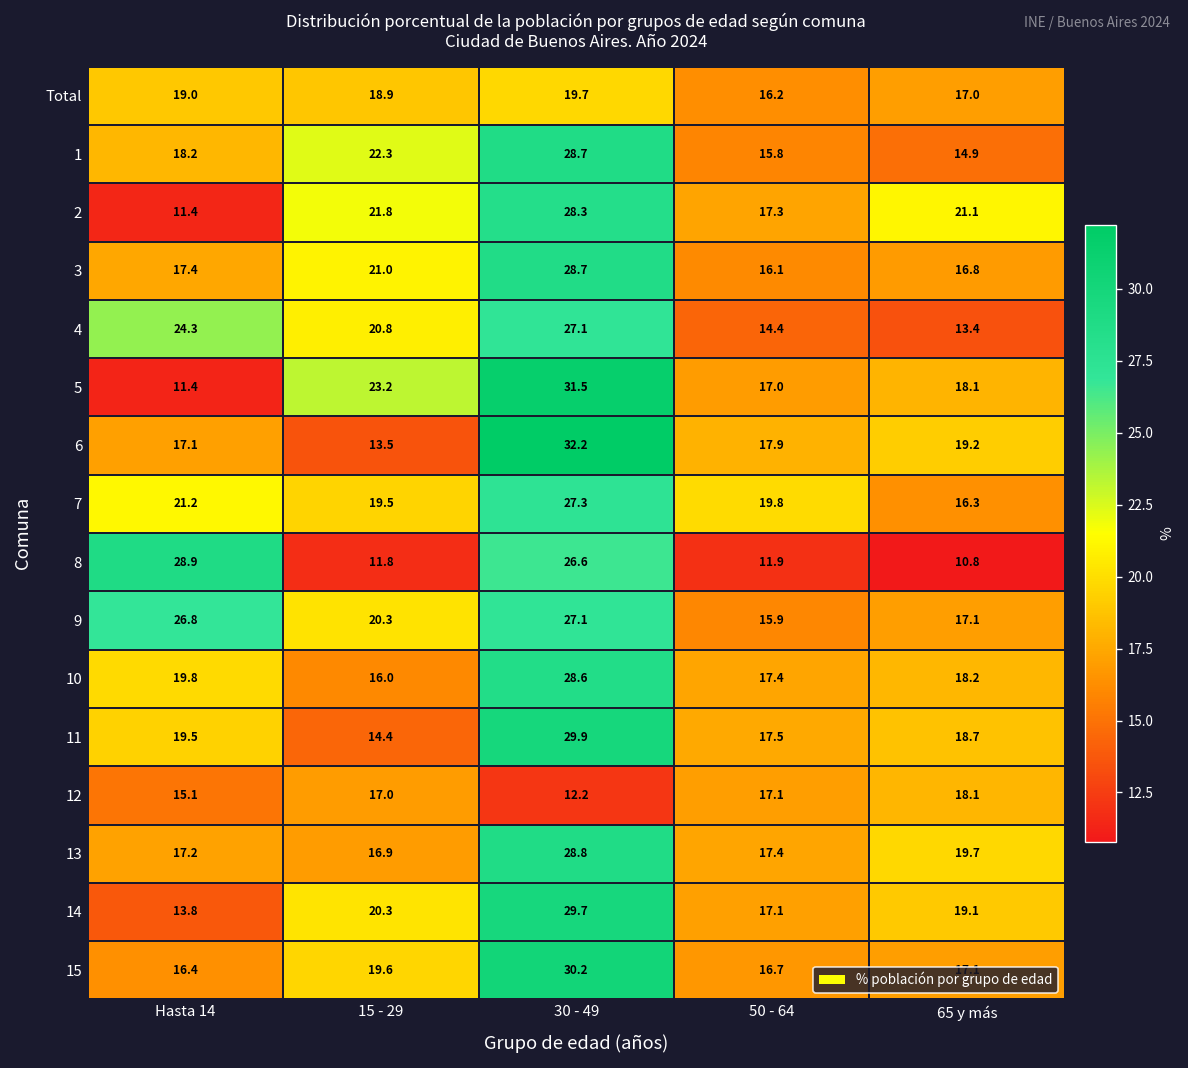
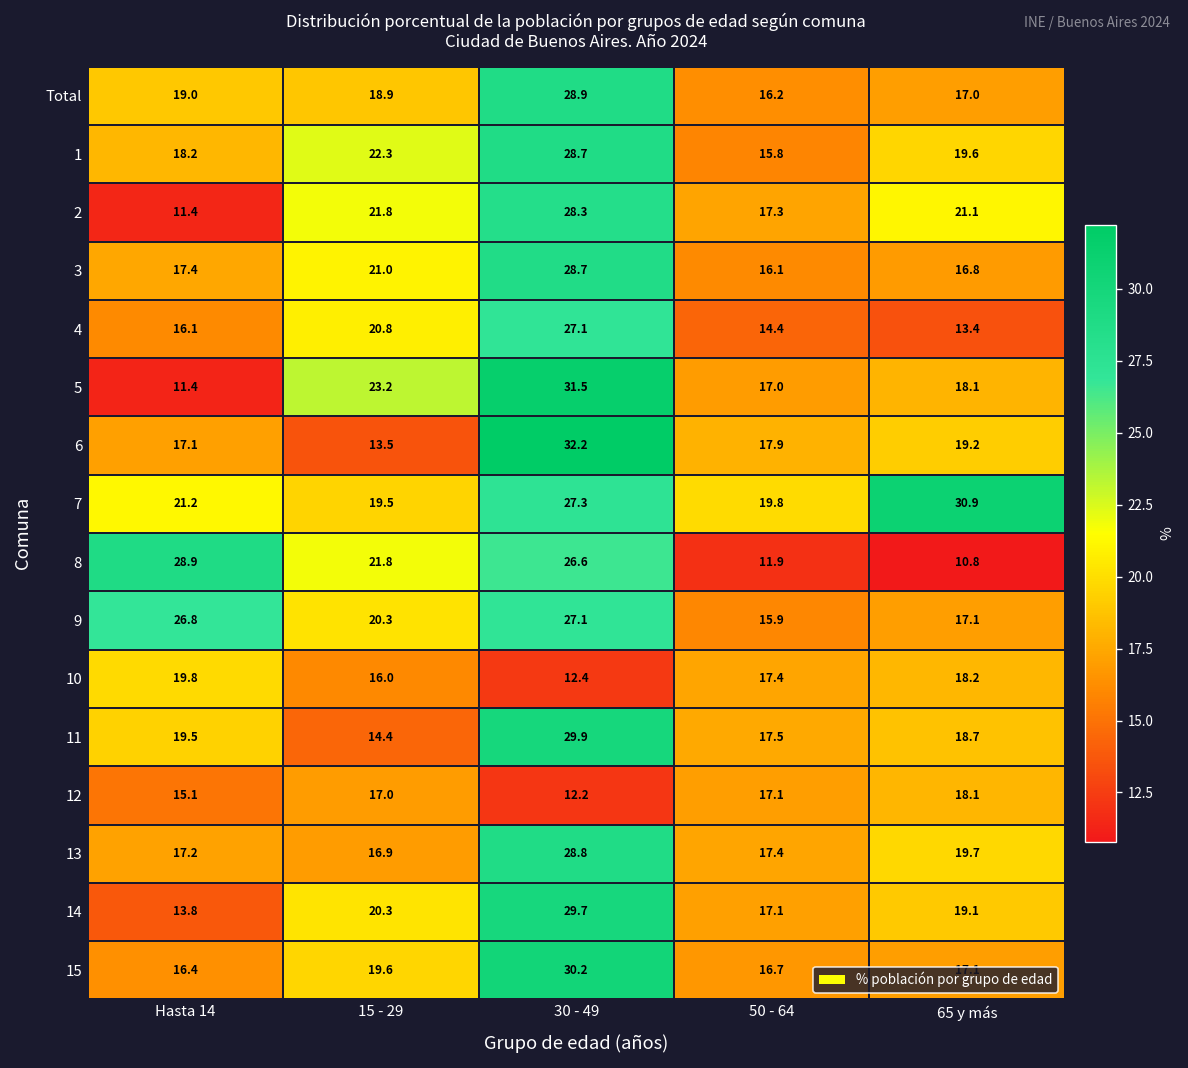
Total, 30 - 49: 19.7 -> 28.9
1, 65 y más: 14.9 -> 19.6
4, Hasta 14: 24.3 -> 16.1
7, 65 y más: 16.3 -> 30.9
8, 15 - 29: 11.8 -> 21.8
10, 30 - 49: 28.6 -> 12.4
